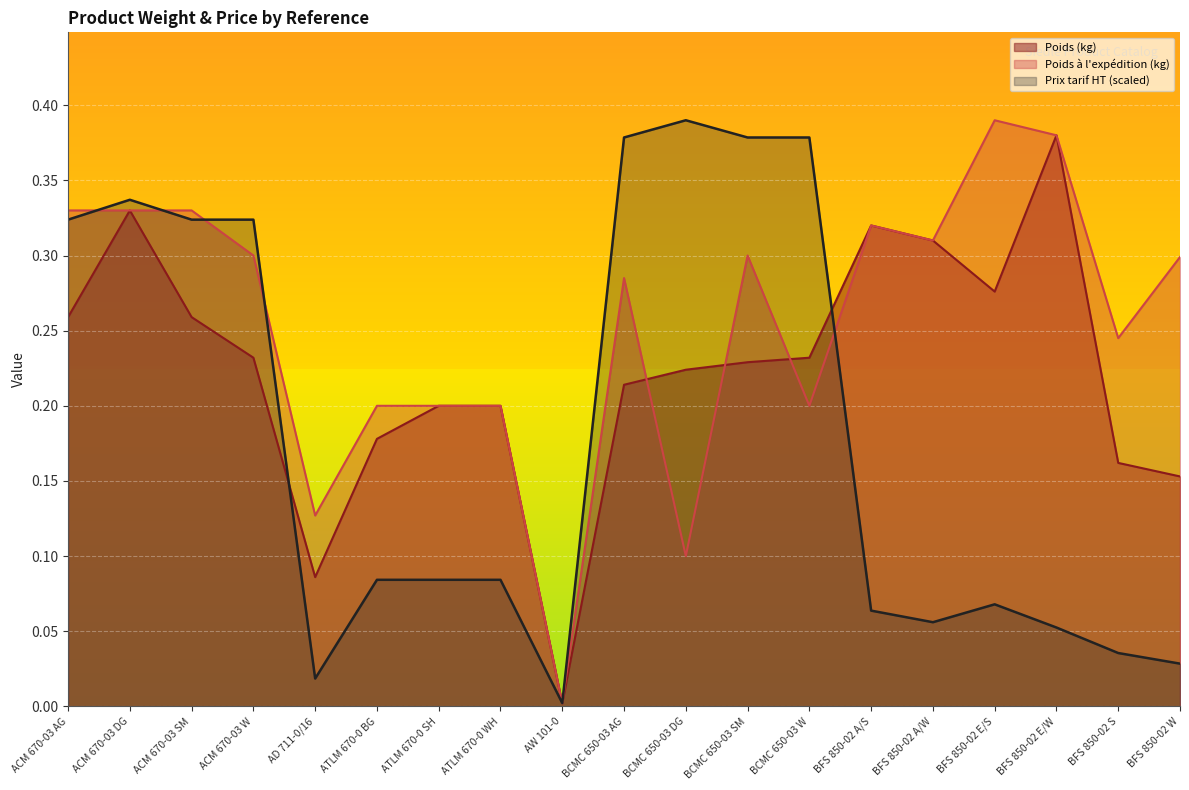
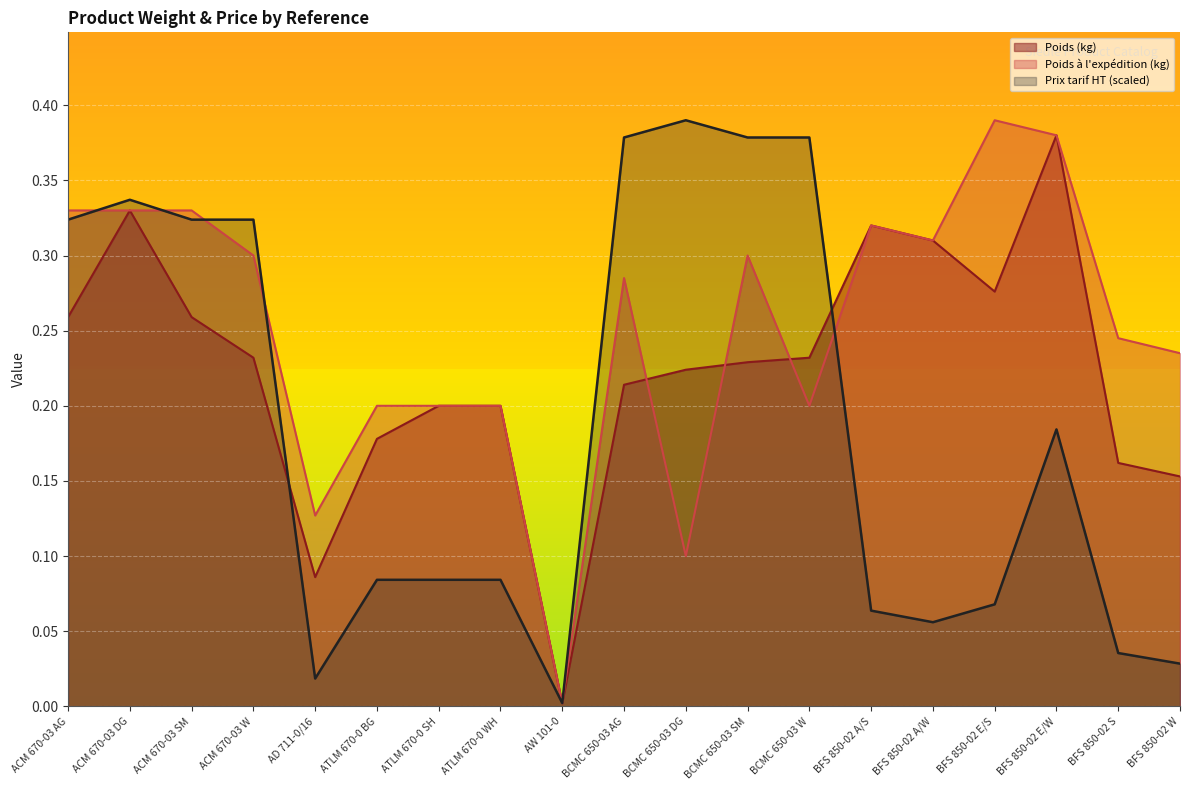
Prix tarif HT (scaled), BFS 850-02 E/W: 0.052 -> 0.184
Poids à l'expédition (kg), BFS 850-02 W: 0.299 -> 0.235
